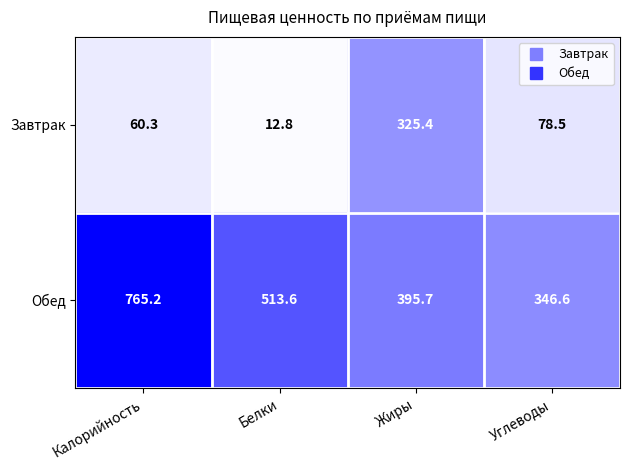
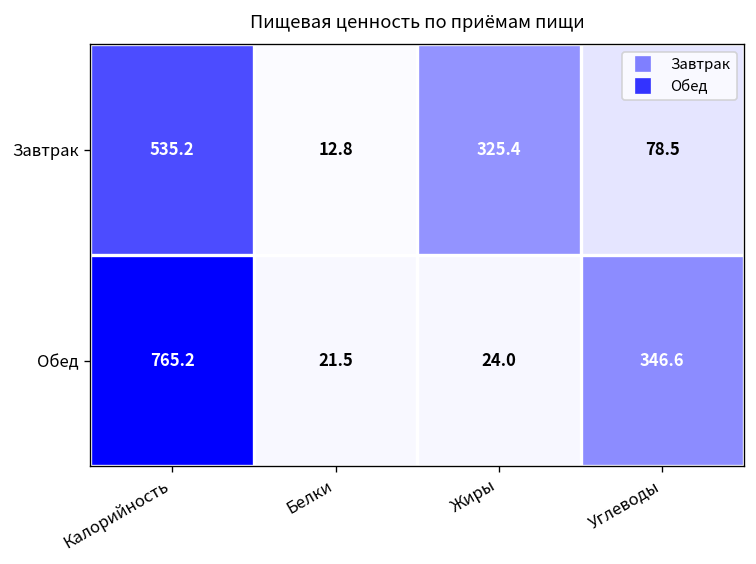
Завтрак, Калорийность: 60.3 -> 535.2
Обед, Белки: 513.6 -> 21.5
Обед, Жиры: 395.7 -> 24.0
